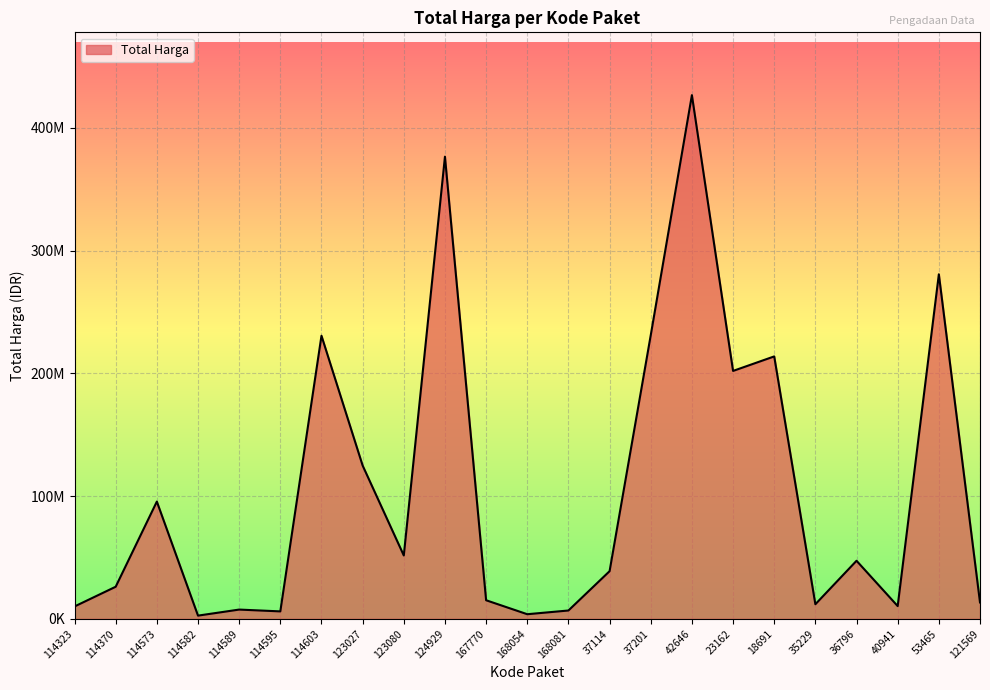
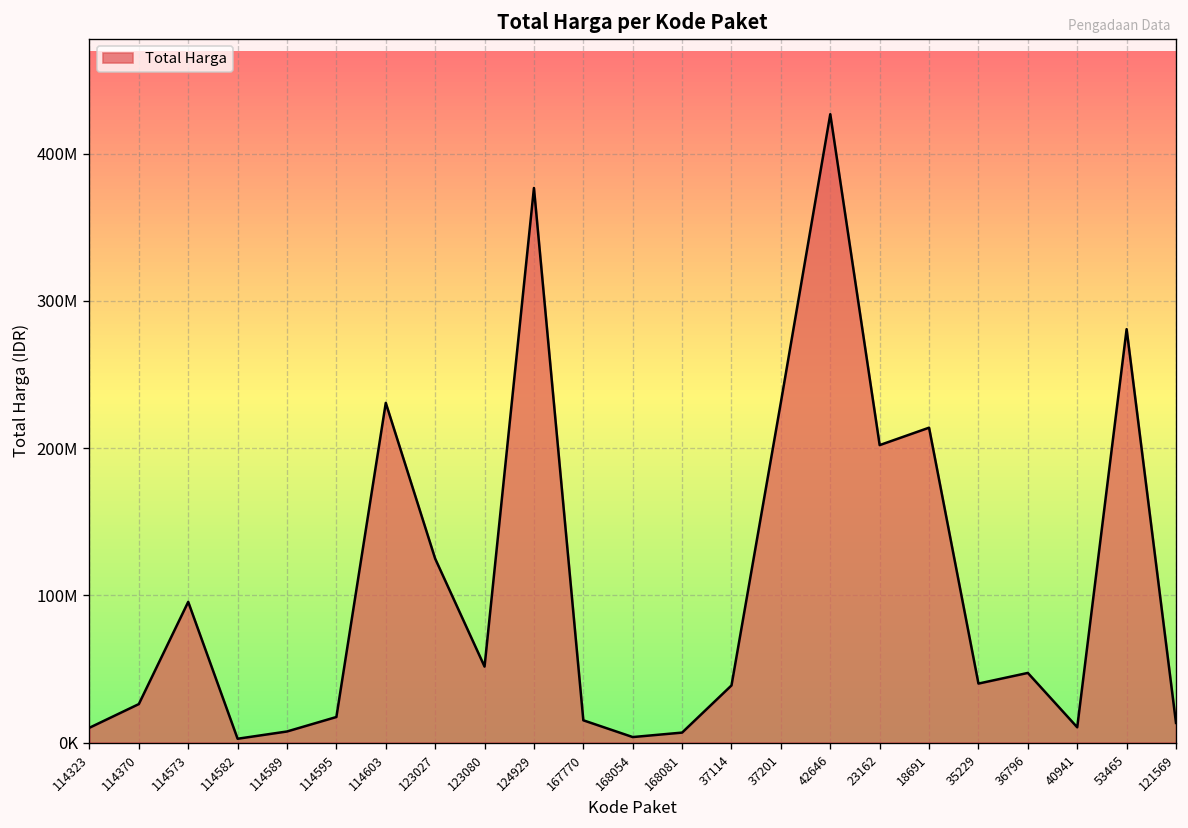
114595: 6000000 -> 17000000
35229: 12000000 -> 40000000
